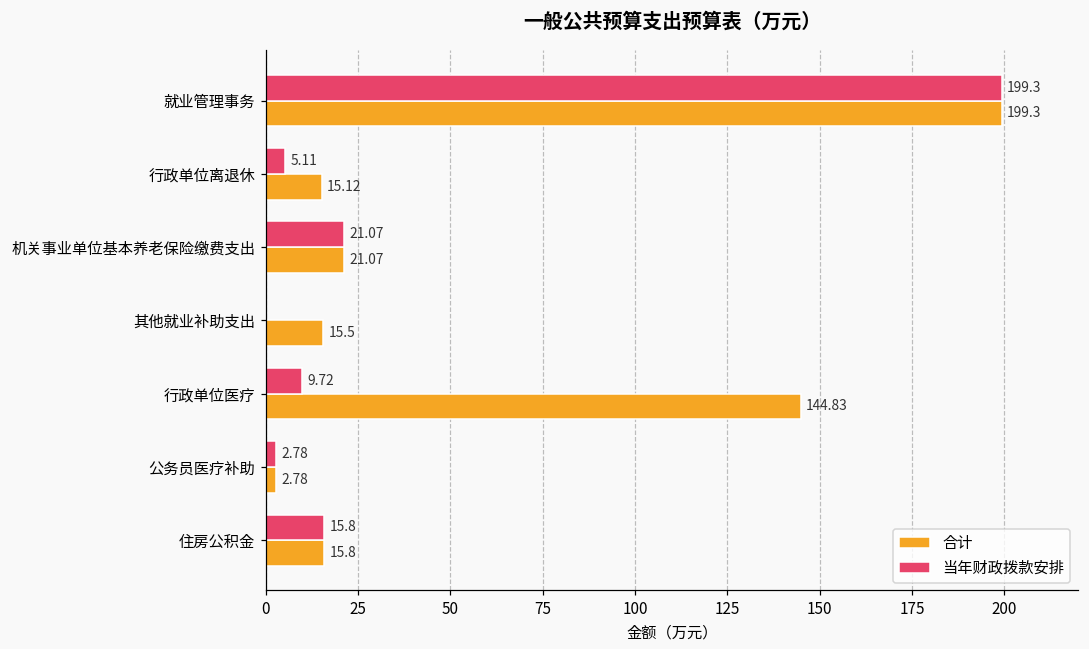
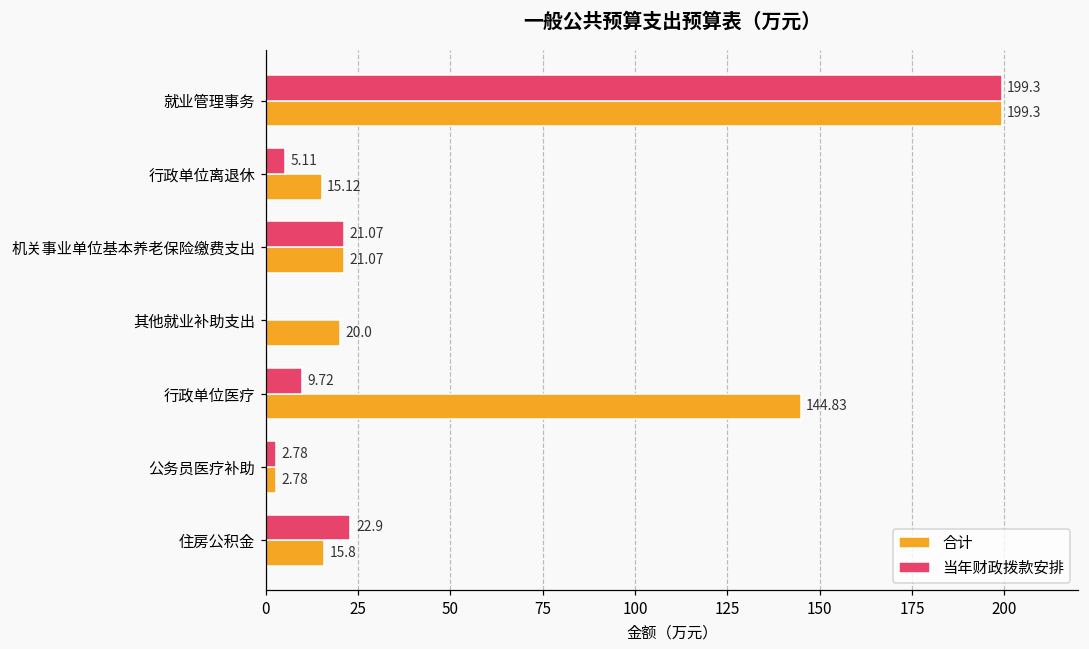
合计, 其他就业补助支出: 15.5 -> 20.0
当年财政拨款安排, 住房公积金: 15.8 -> 22.9
